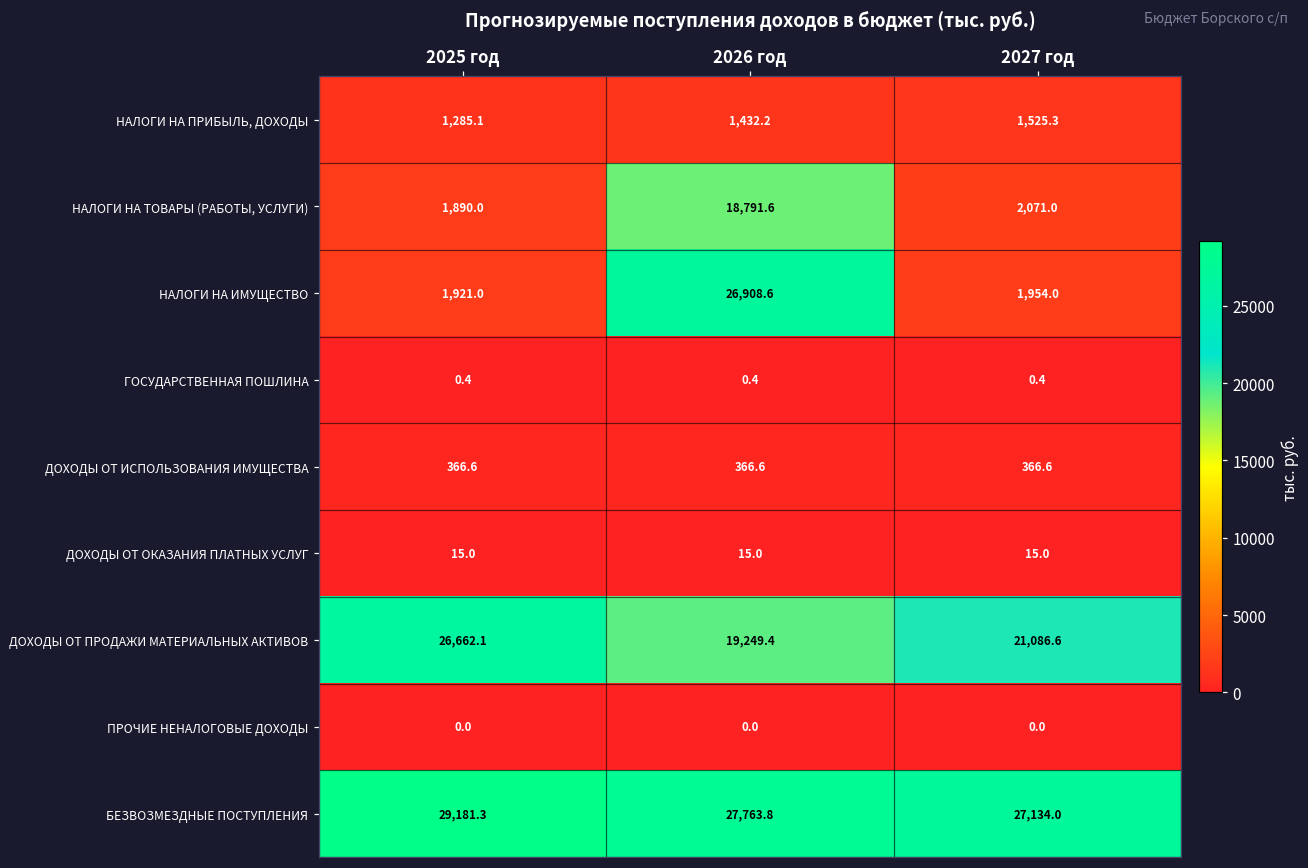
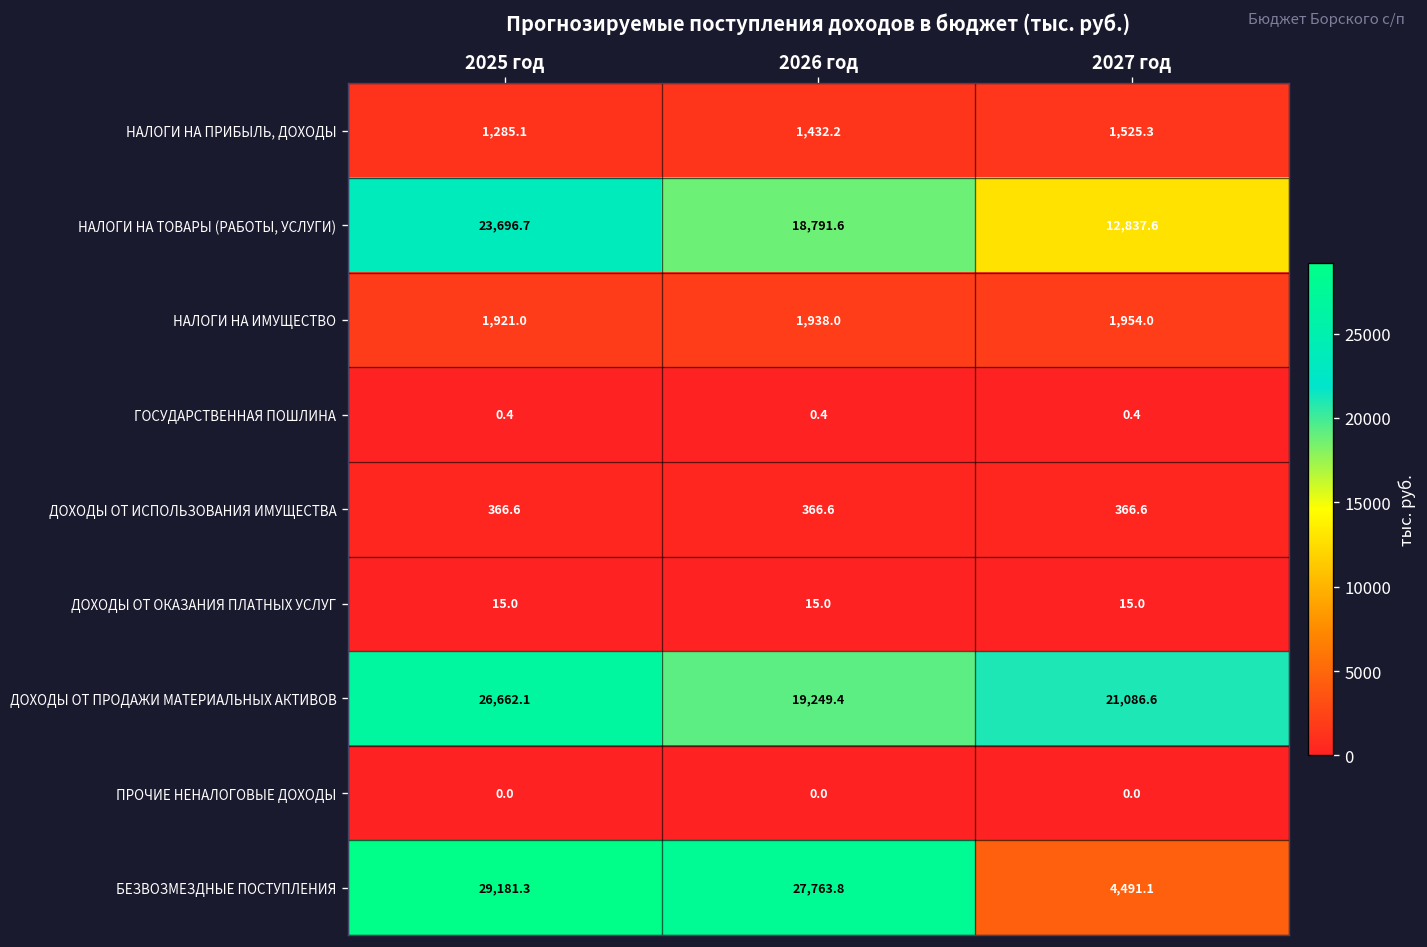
НАЛОГИ НА ТОВАРЫ (РАБОТЫ, УСЛУГИ), 2025 год: 1,890.0 -> 23,696.7
НАЛОГИ НА ТОВАРЫ (РАБОТЫ, УСЛУГИ), 2027 год: 2,071.0 -> 12,837.6
НАЛОГИ НА ИМУЩЕСТВО, 2026 год: 26,908.6 -> 1,938.0
БЕЗВОЗМЕЗДНЫЕ ПОСТУПЛЕНИЯ, 2027 год: 27,134.0 -> 4,491.1
